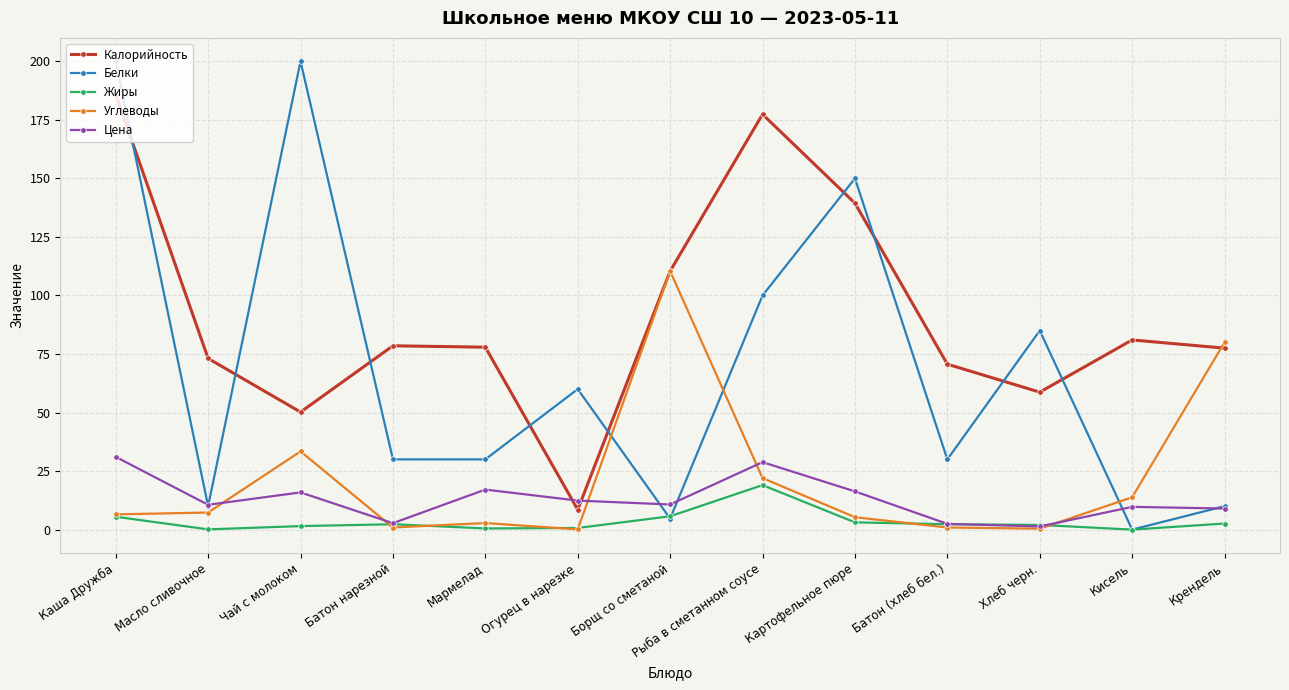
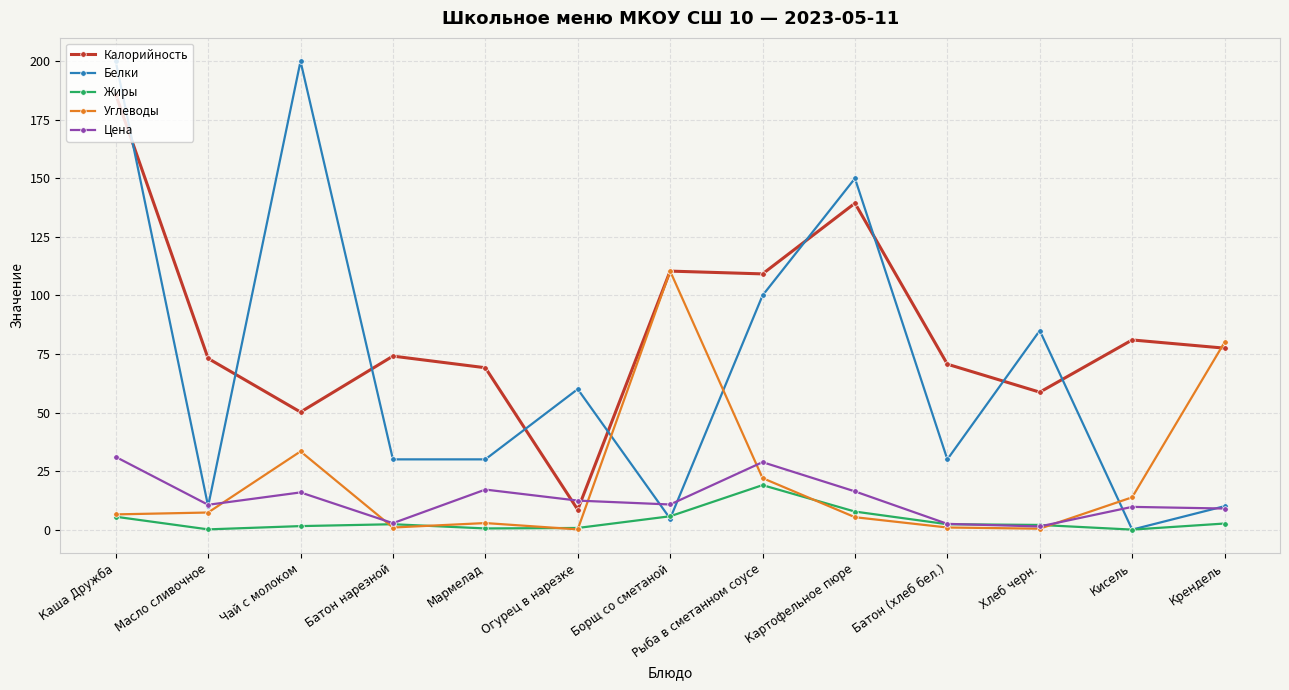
Калорийность, Батон нарезной: 79 -> 74
Калорийность, Мармелад: 78 -> 69
Калорийность, Рыба в сметанном соусе: 177 -> 109
Жиры, Картофельное пюре: 3 -> 8
